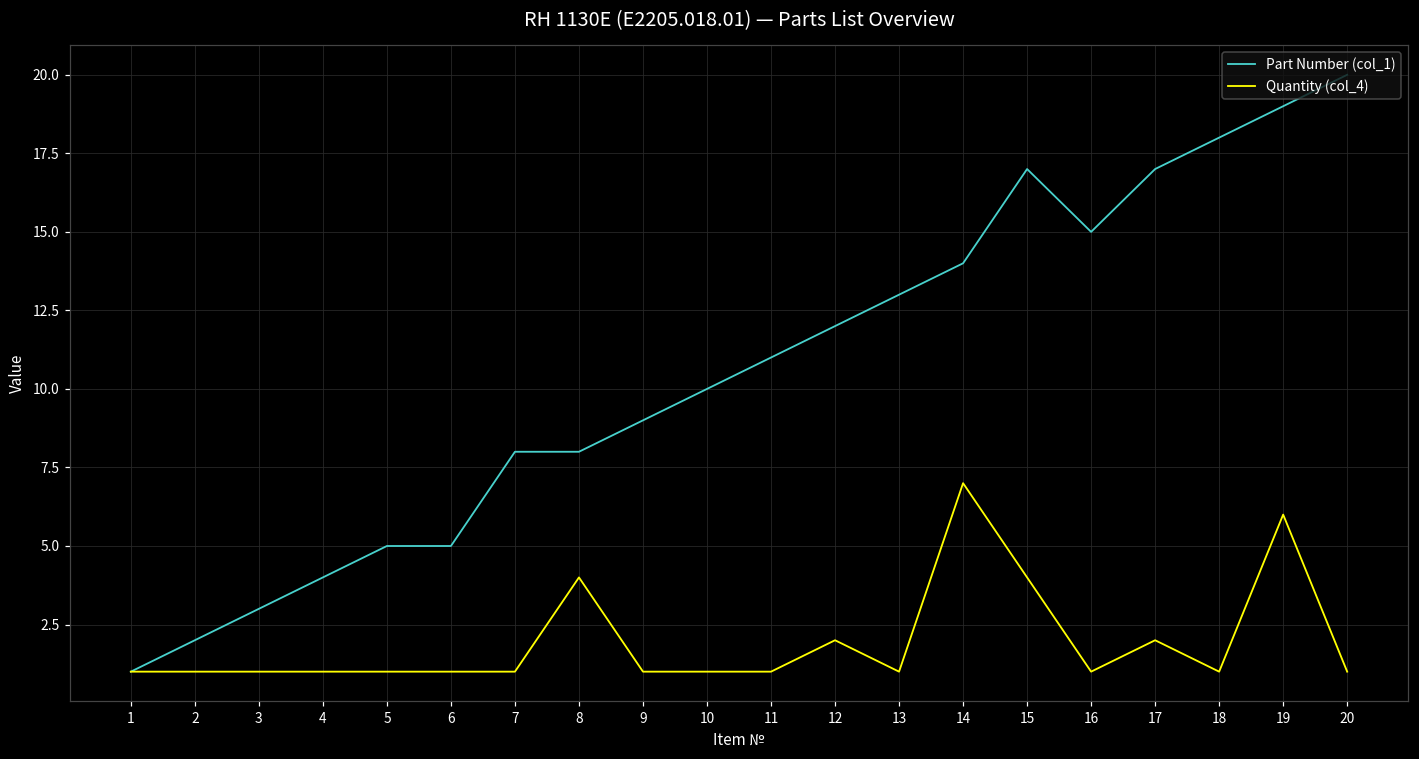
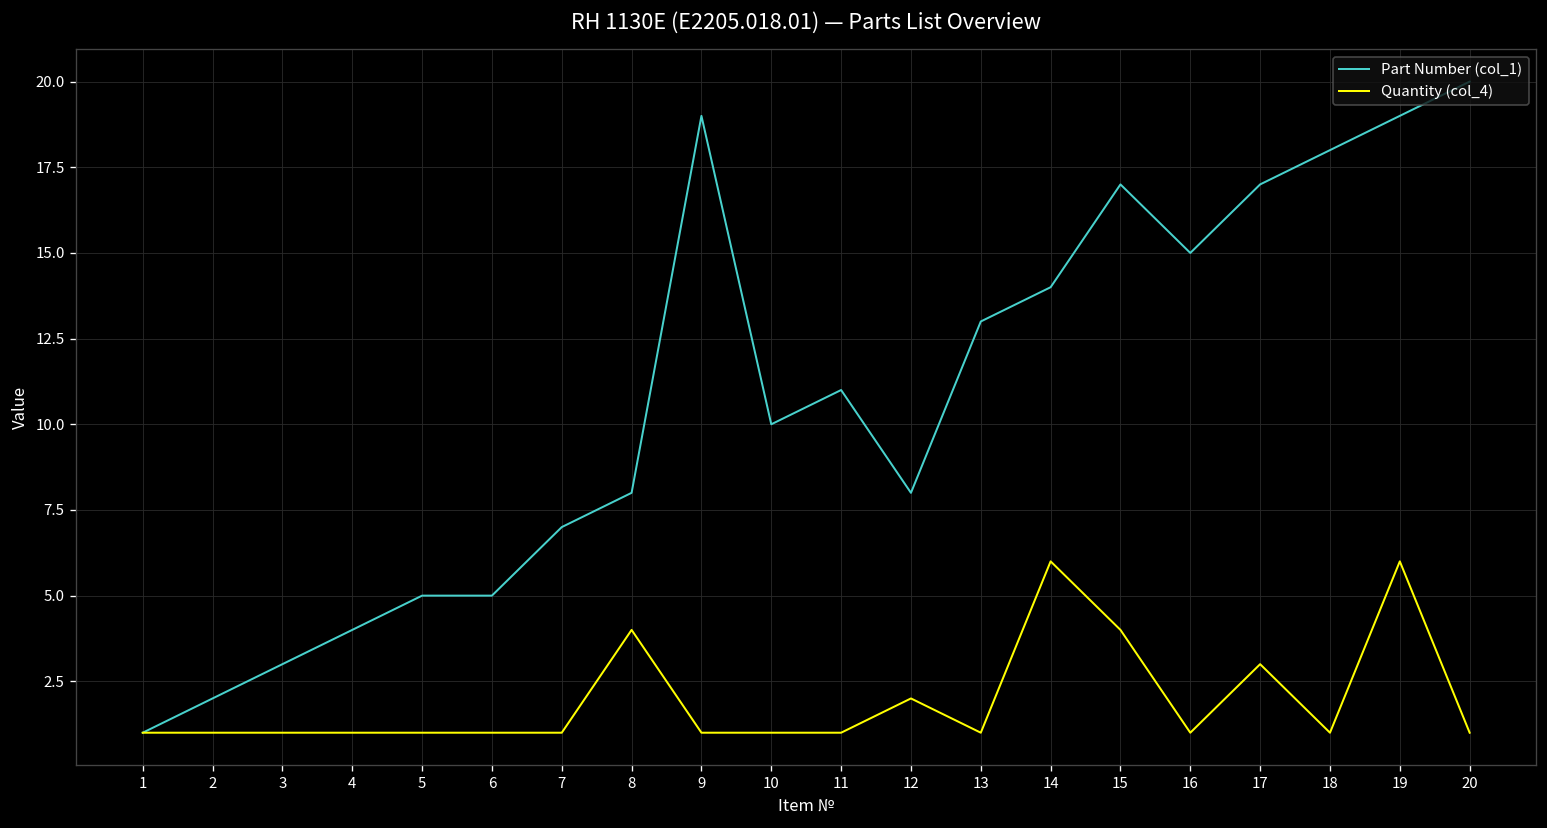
Part Number (col_1), 7: 8 -> 7
Part Number (col_1), 9: 9 -> 19
Part Number (col_1), 12: 12 -> 8
Quantity (col_4), 14: 7 -> 6
Quantity (col_4), 17: 2 -> 3
